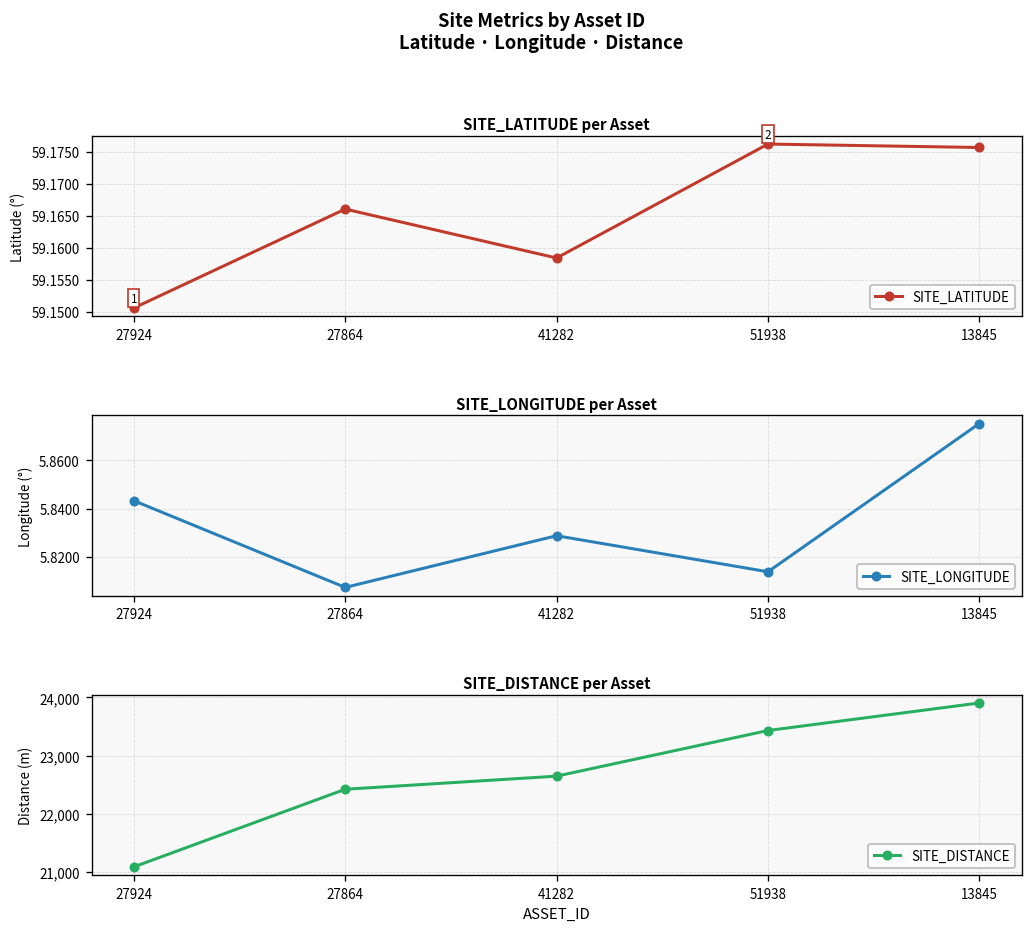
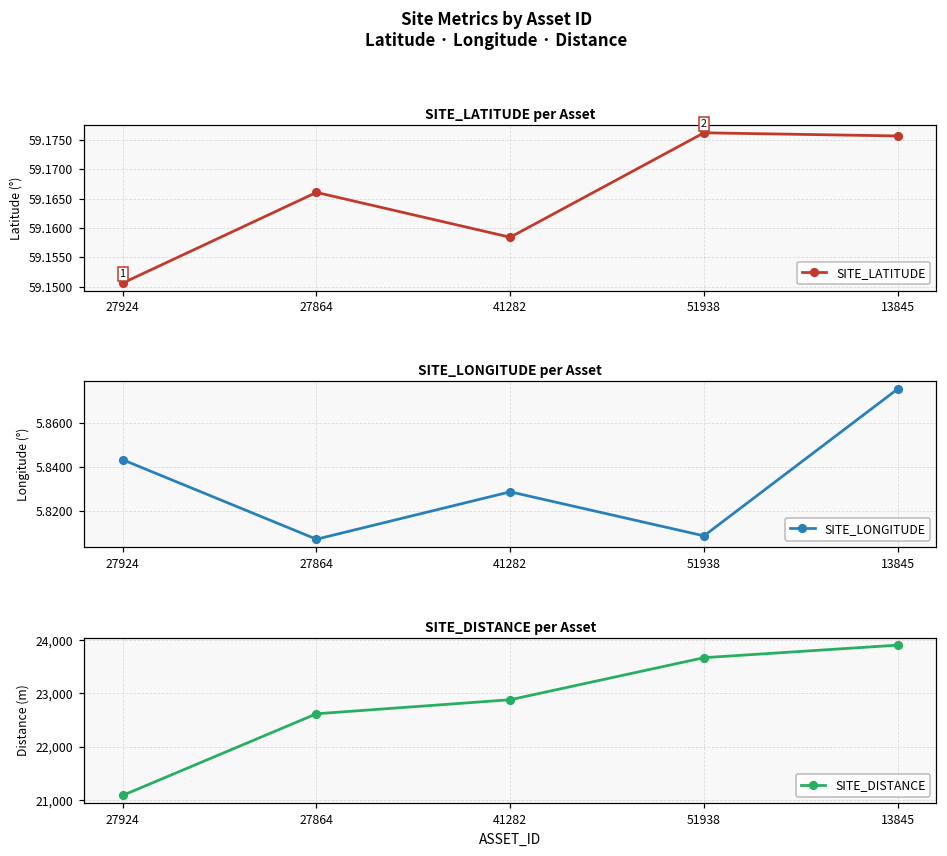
SITE_LONGITUDE per Asset, 51938: 5.814 -> 5.809
SITE_DISTANCE per Asset, 27864: 22,400 -> 22,600
SITE_DISTANCE per Asset, 41282: 22,600 -> 22,900
SITE_DISTANCE per Asset, 51938: 23,400 -> 23,700
